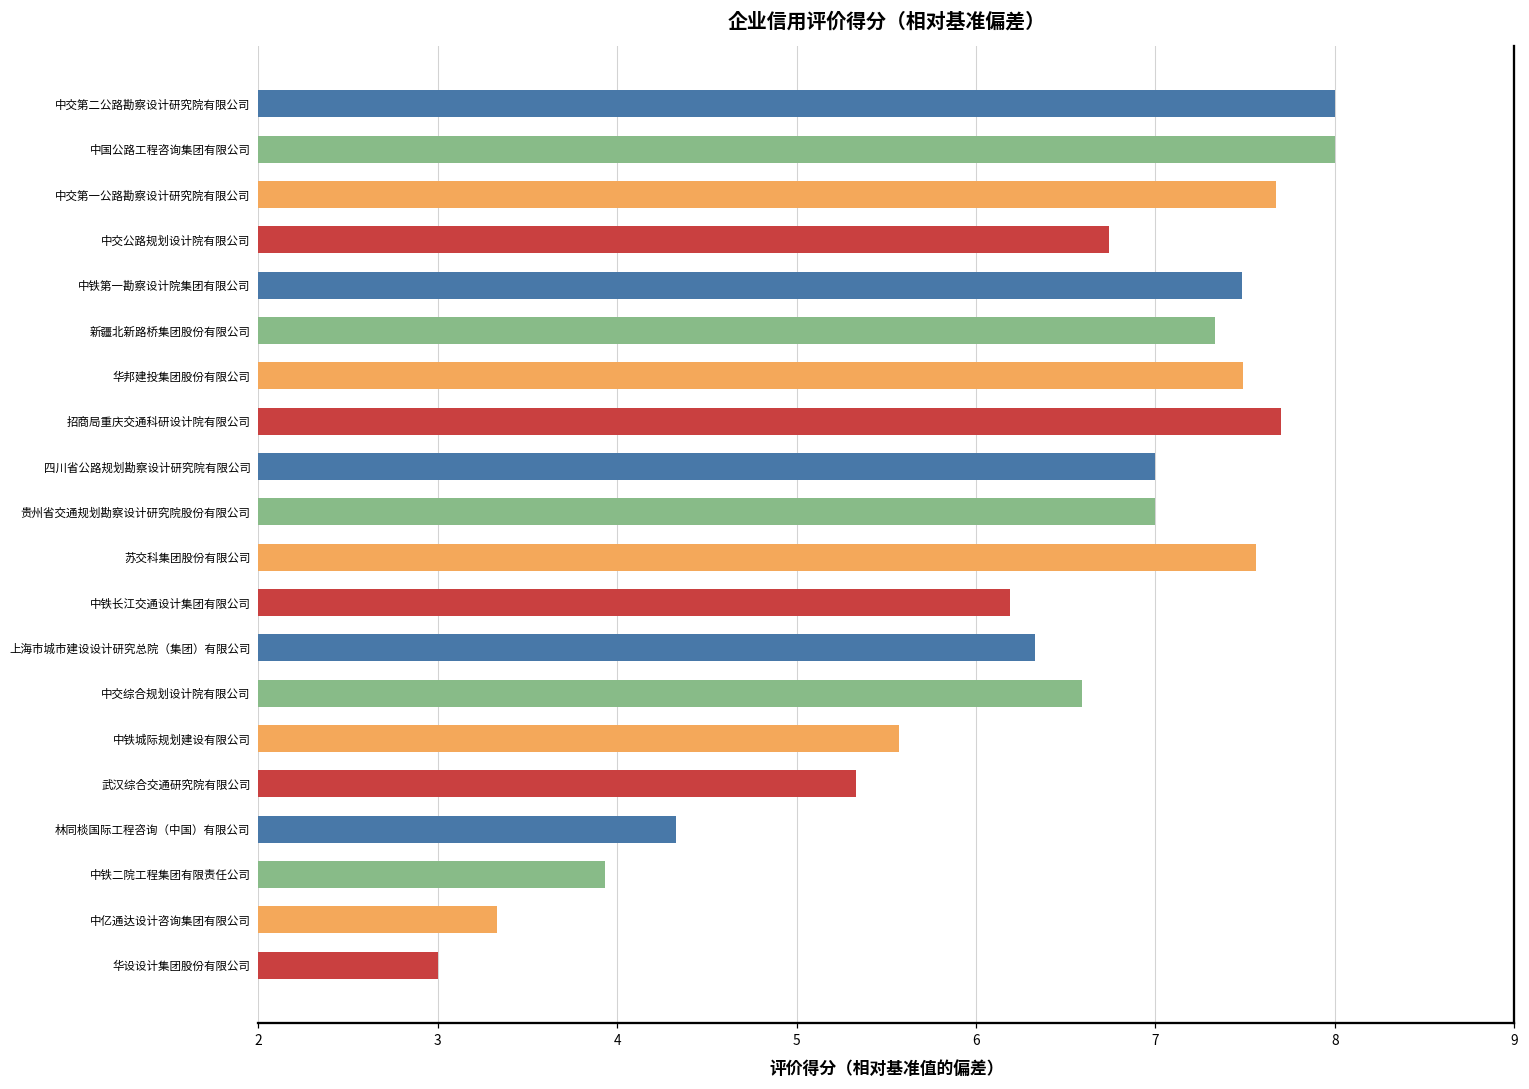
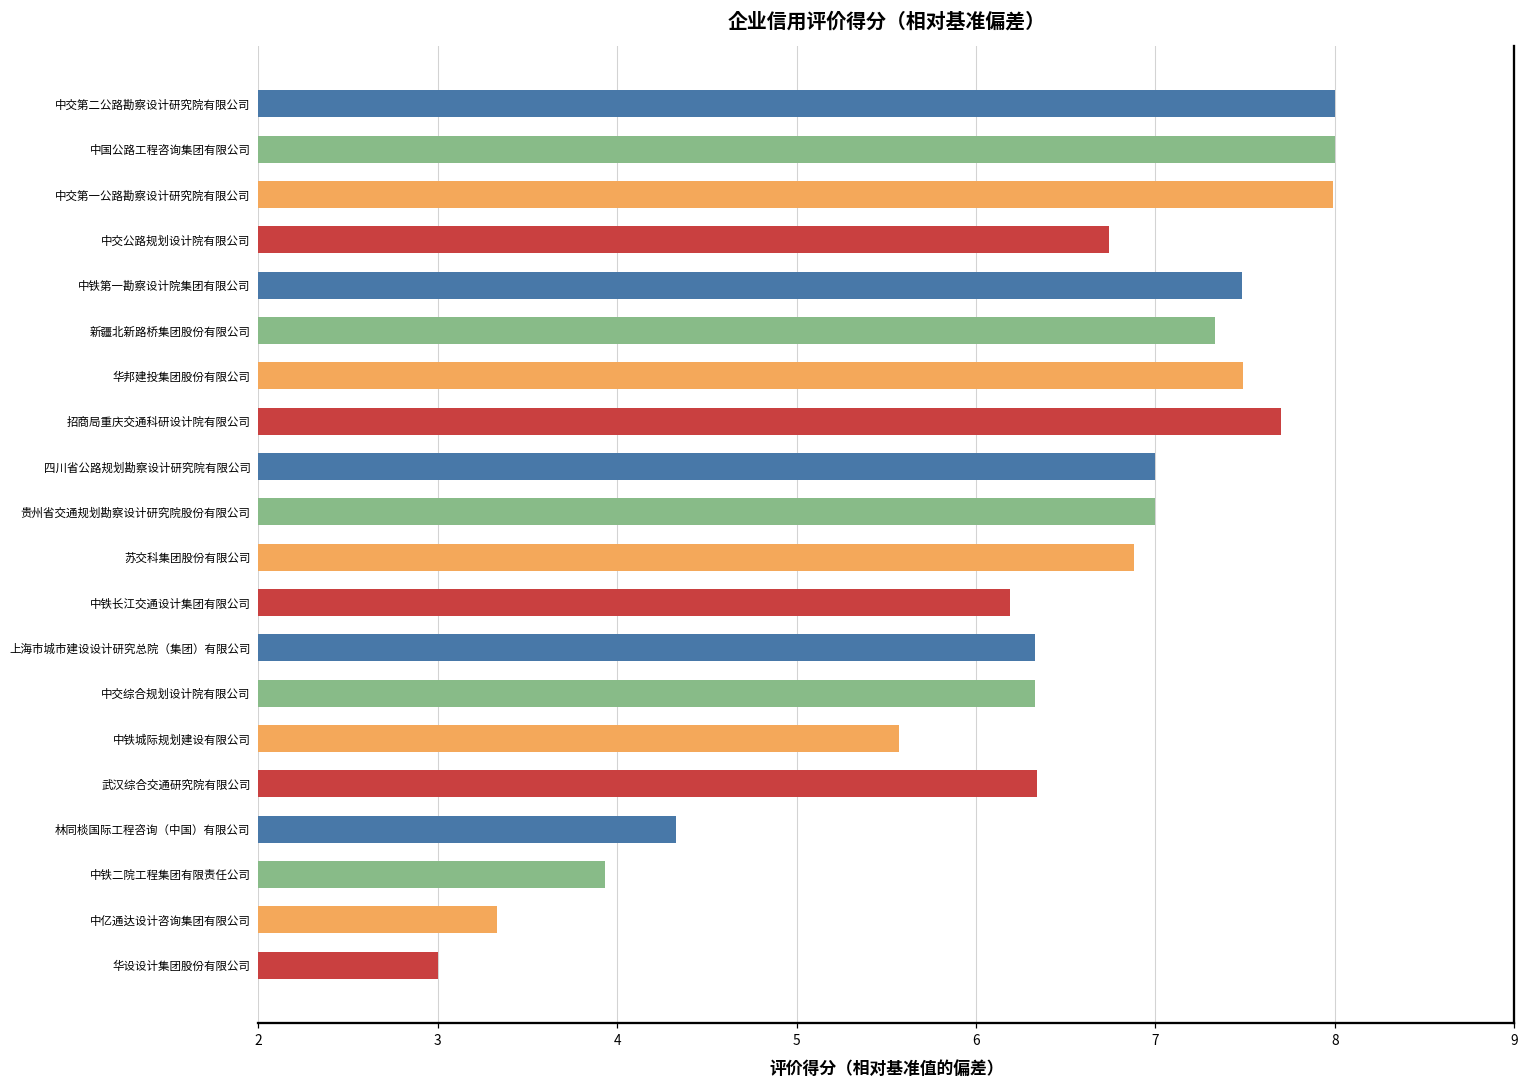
中交第一公路勘察设计研究院有限公司: 7.67 -> 7.99
苏交科集团股份有限公司: 7.56 -> 6.88
中交综合规划设计院有限公司: 6.59 -> 6.33
武汉综合交通研究院有限公司: 5.33 -> 6.34
